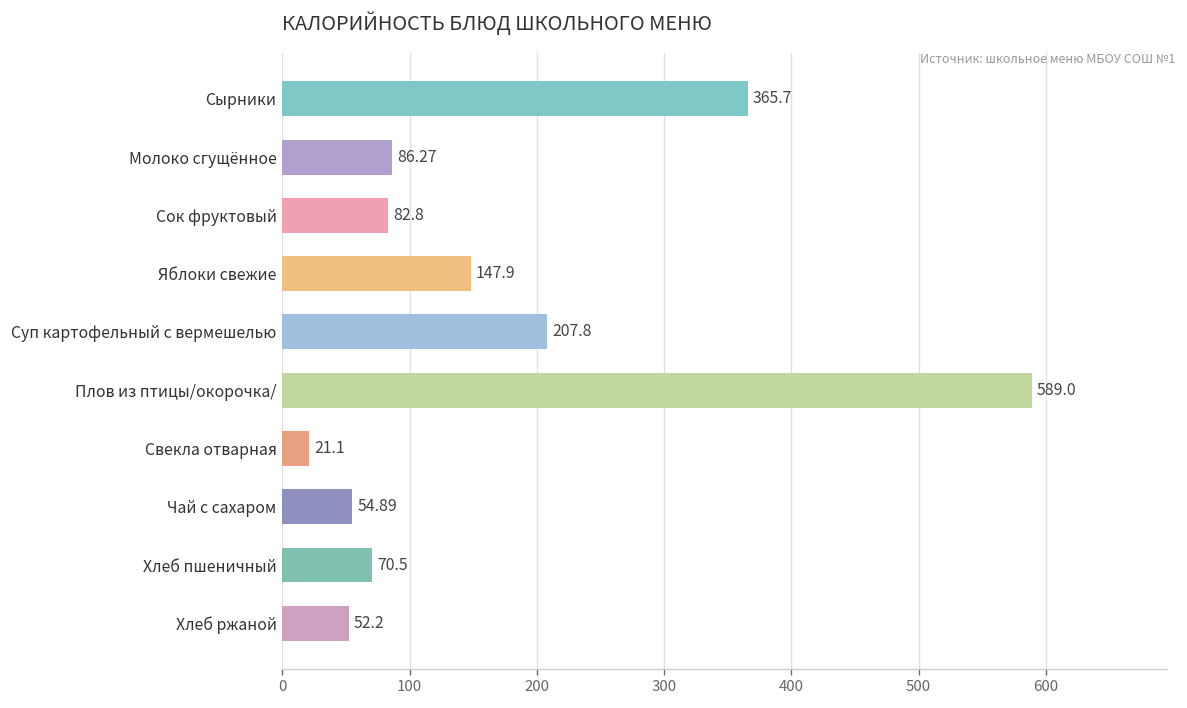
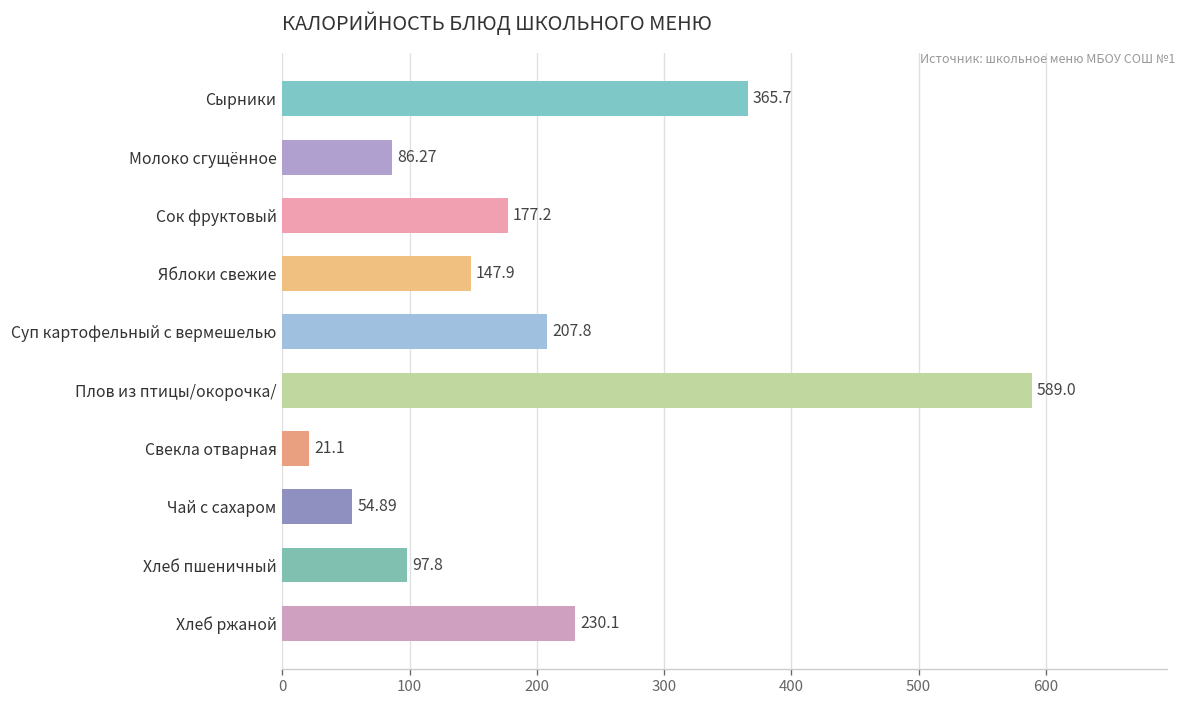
Сок фруктовый: 82.8 -> 177.2
Хлеб пшеничный: 70.5 -> 97.8
Хлеб ржаной: 52.2 -> 230.1
